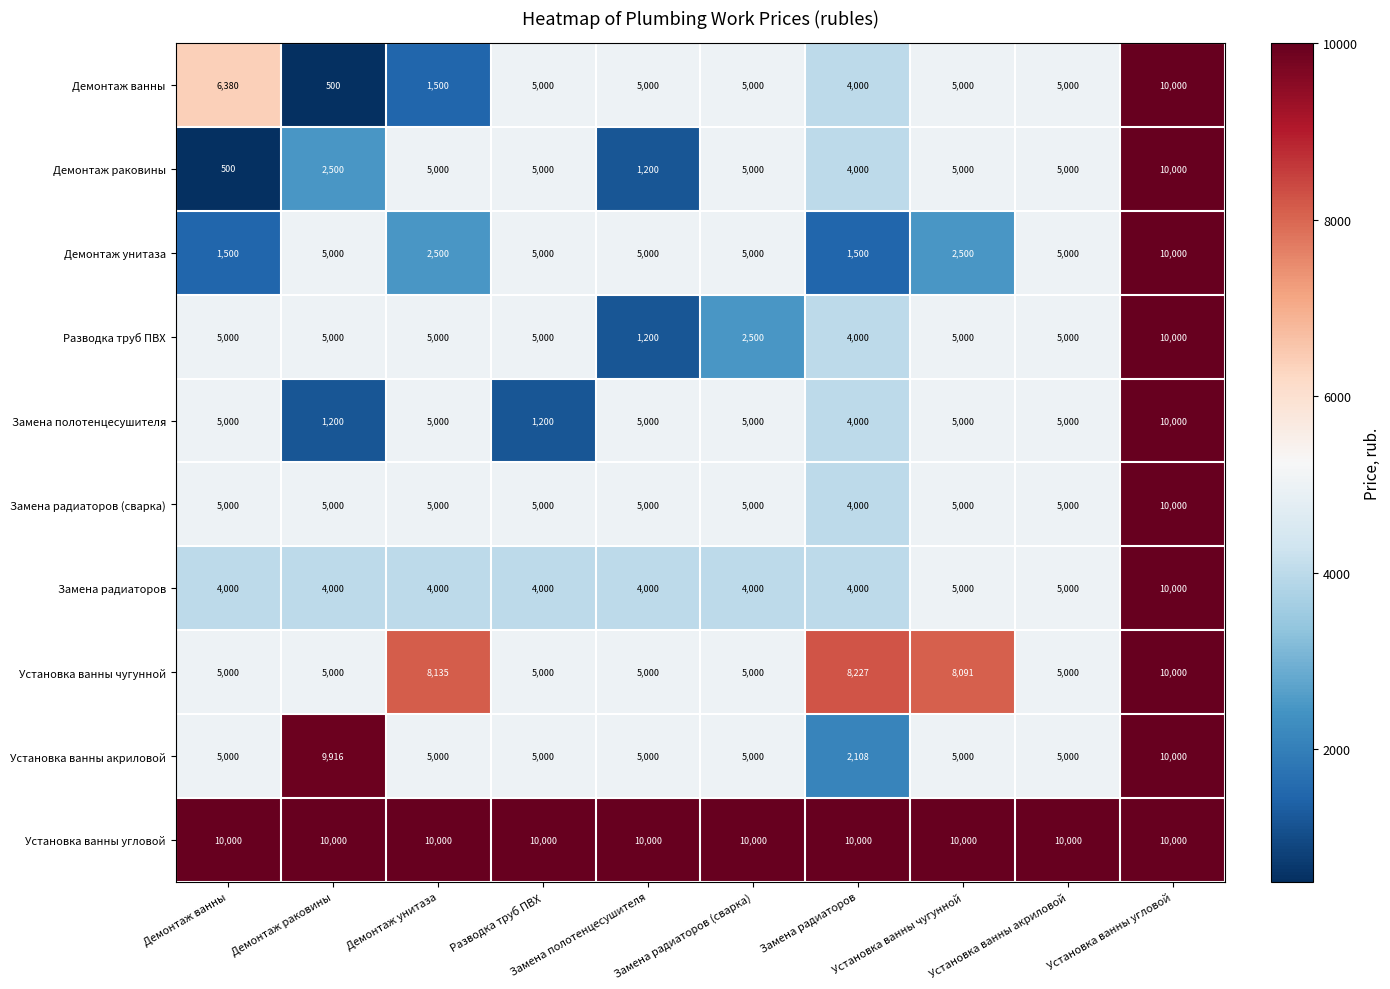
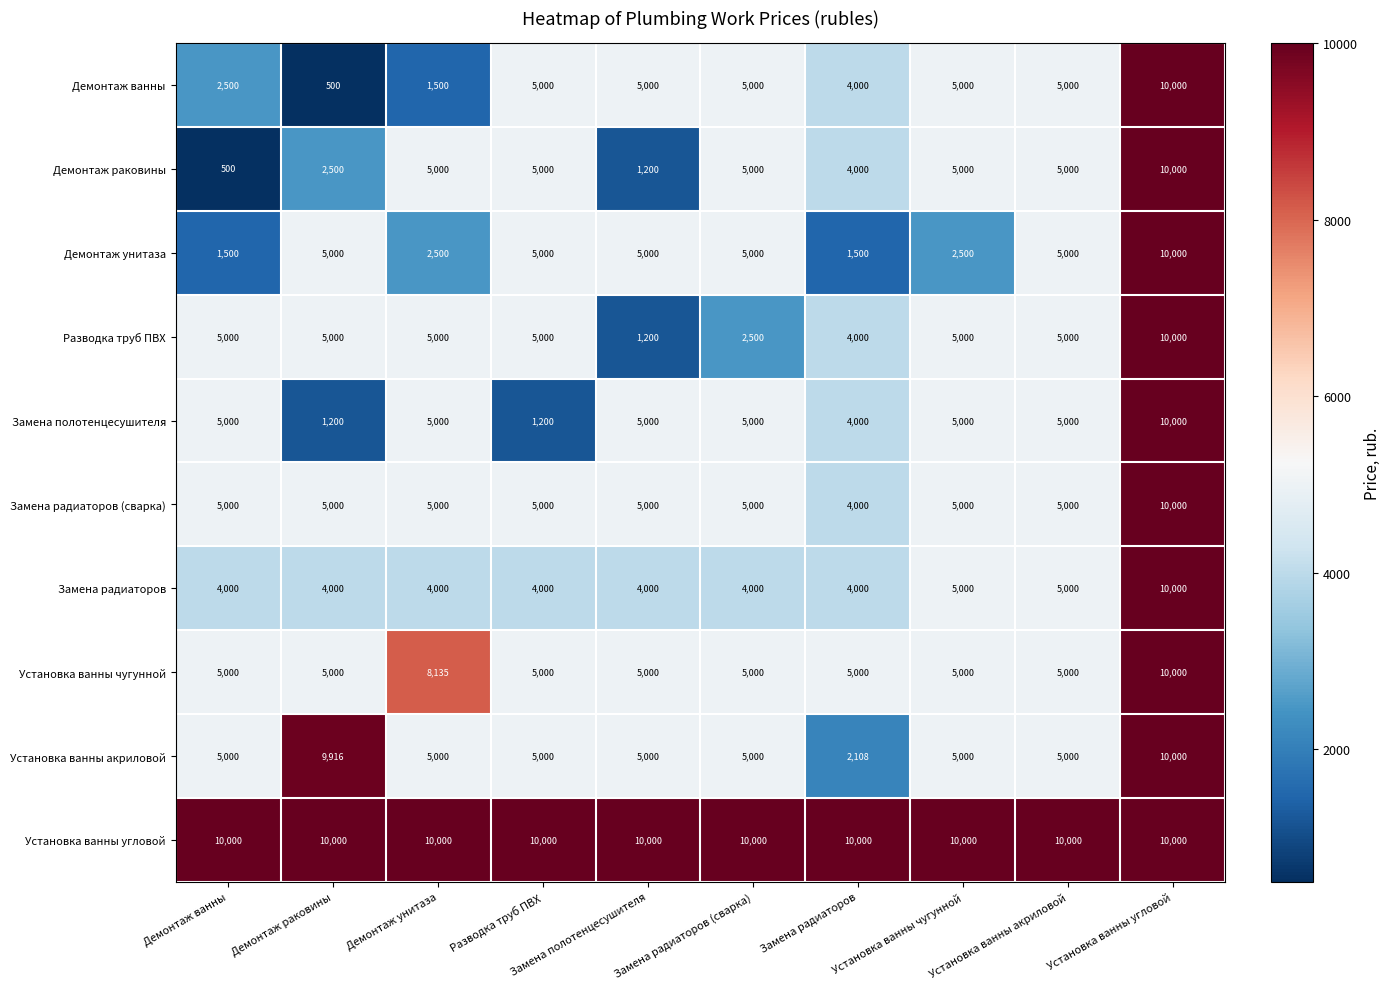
Демонтаж ванны, Демонтаж ванны: 6,380 -> 2,500
Установка ванны чугунной, Замена радиаторов: 8,227 -> 5,000
Установка ванны чугунной, Установка ванны чугунной: 8,091 -> 5,000
